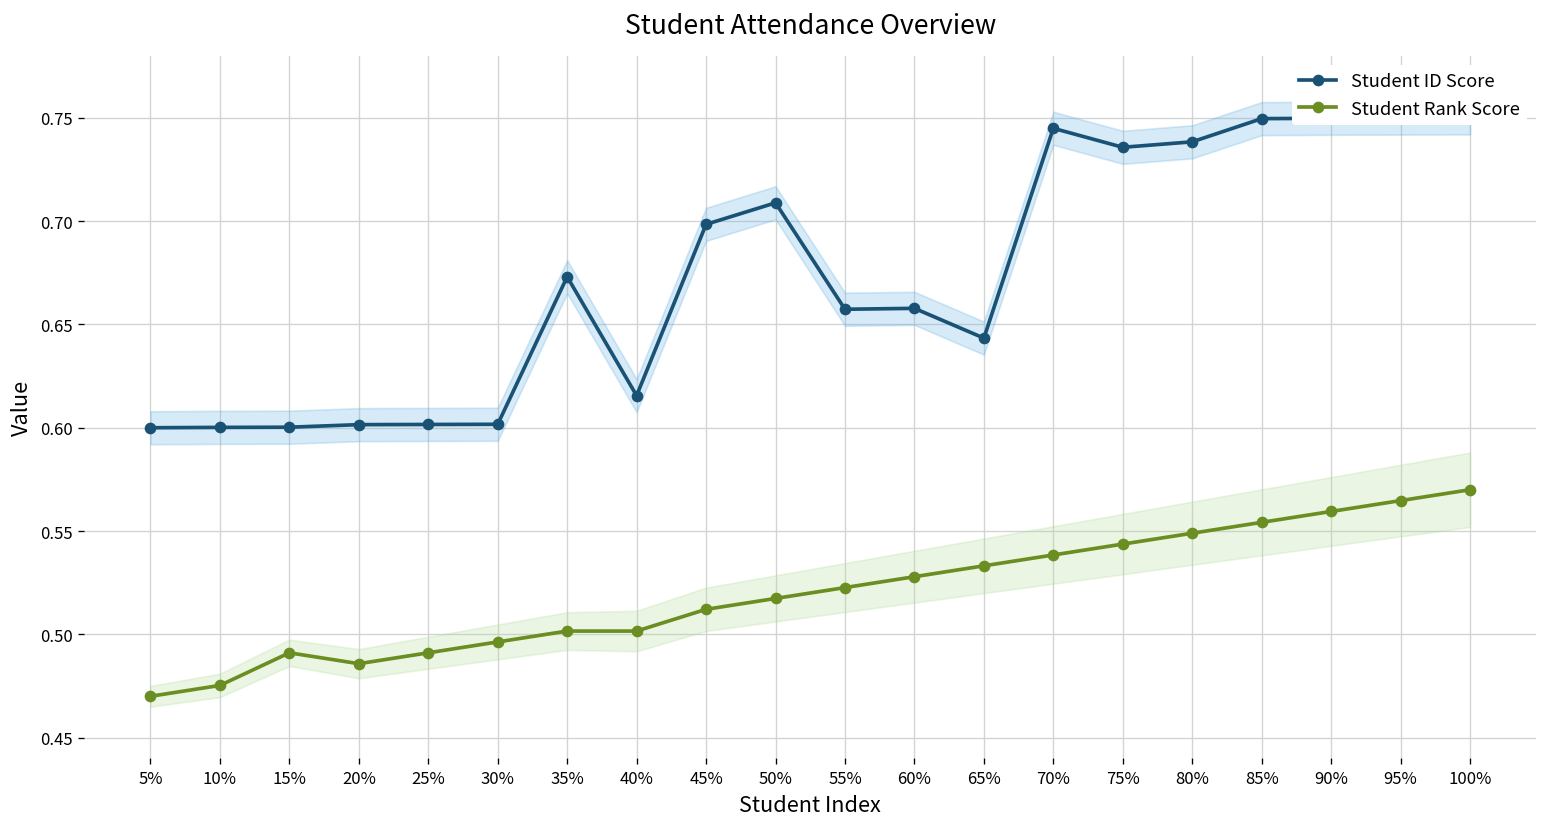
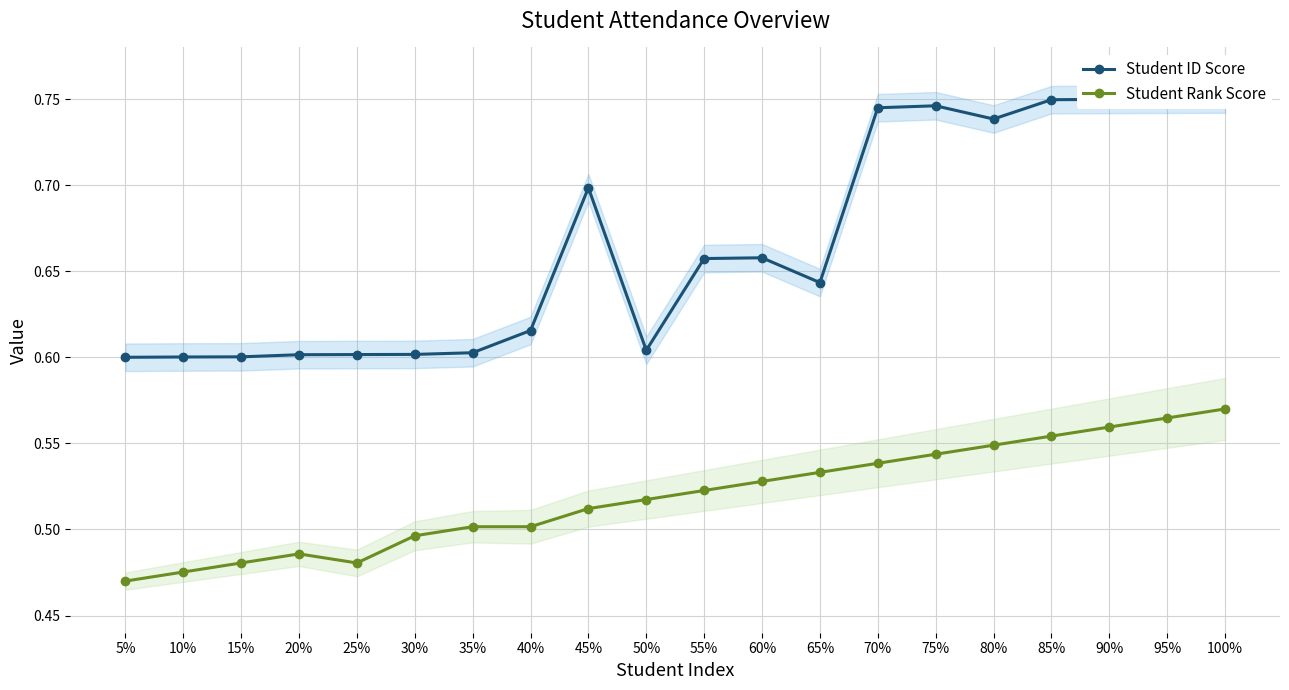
Student Rank Score, 15%: 0.491 -> 0.481
Student Rank Score, 25%: 0.491 -> 0.481
Student ID Score, 35%: 0.673 -> 0.603
Student ID Score, 50%: 0.709 -> 0.604
Student ID Score, 75%: 0.736 -> 0.746
